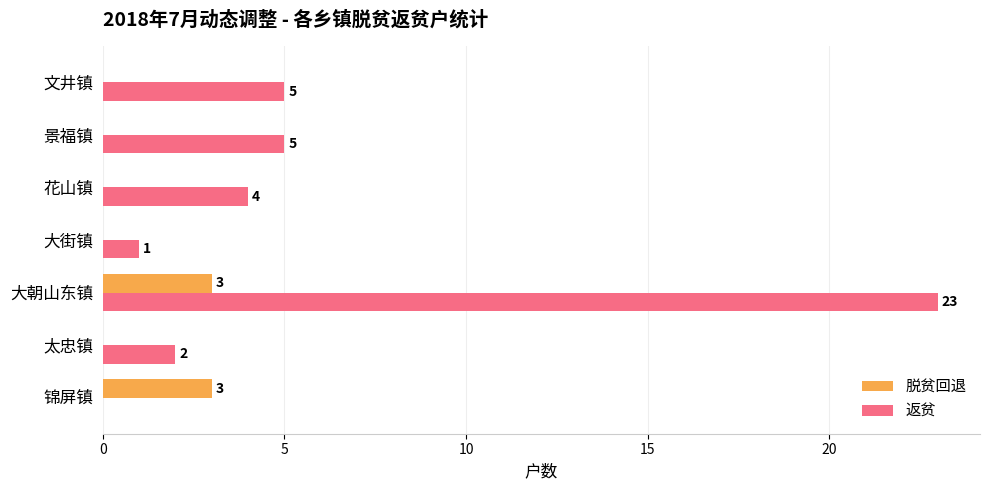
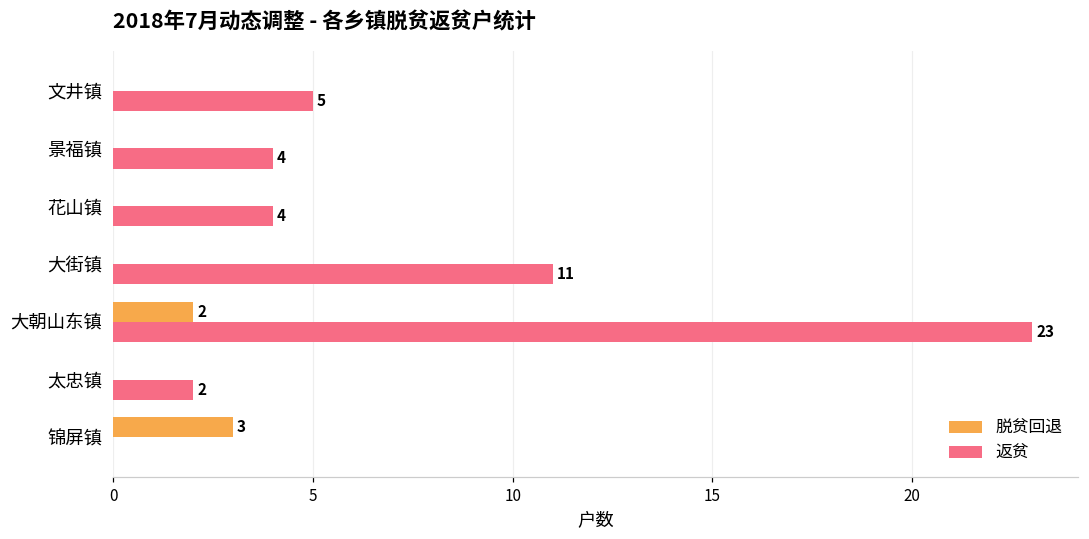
返贫, 景福镇: 5 -> 4
返贫, 大街镇: 1 -> 11
脱贫回退, 大朝山东镇: 3 -> 2
